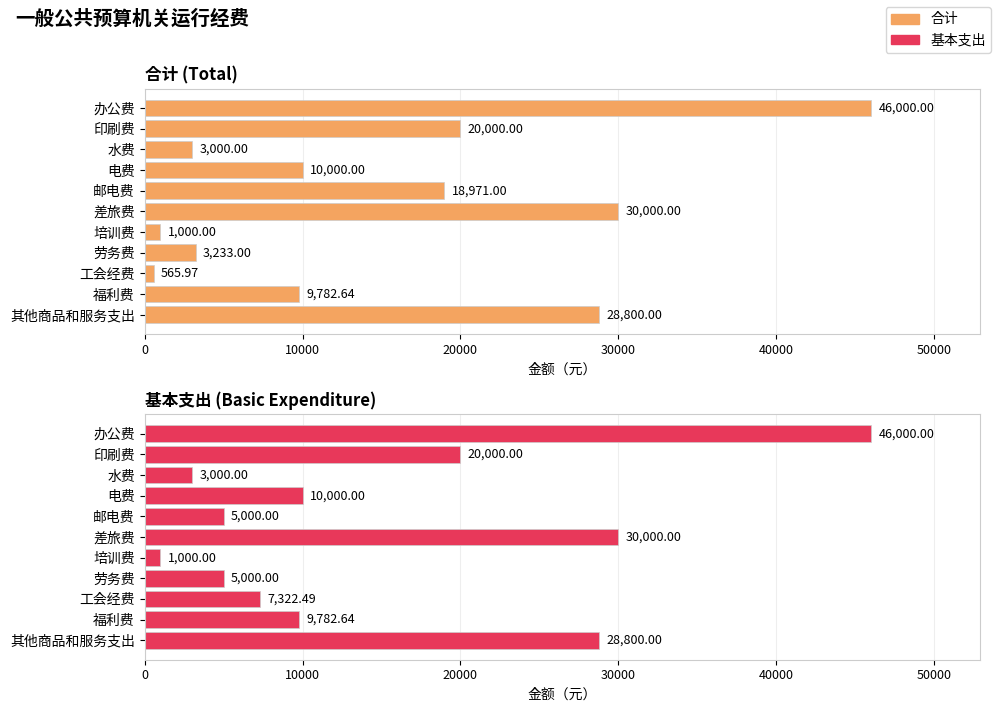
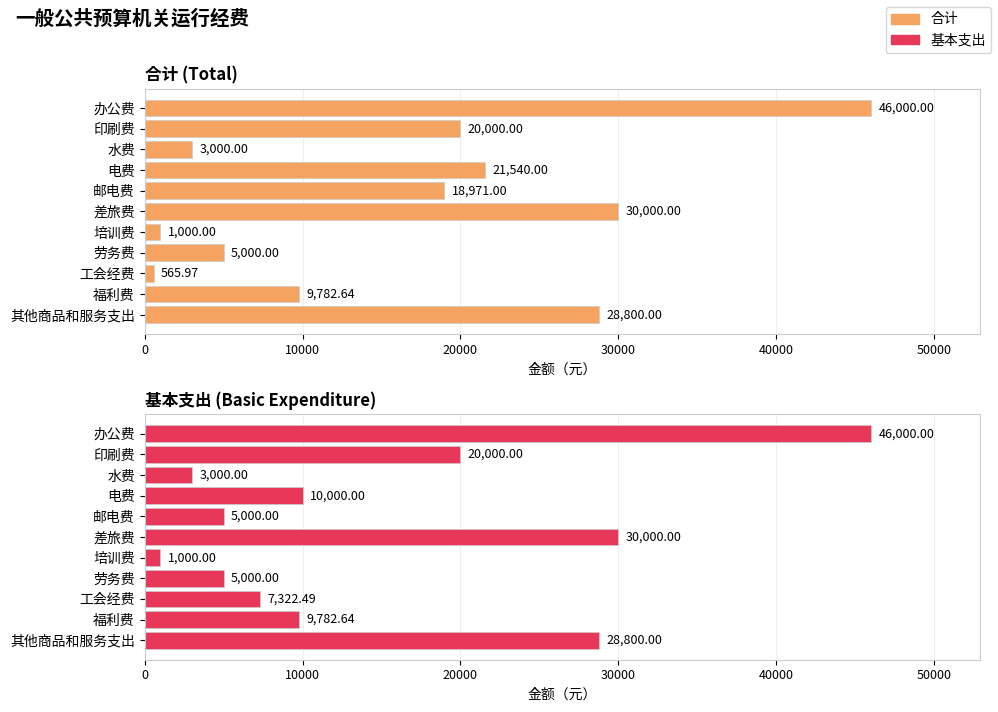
合计 (Total), 电费: 10,000.00 -> 21,540.00
合计 (Total), 劳务费: 3,233.00 -> 5,000.00
